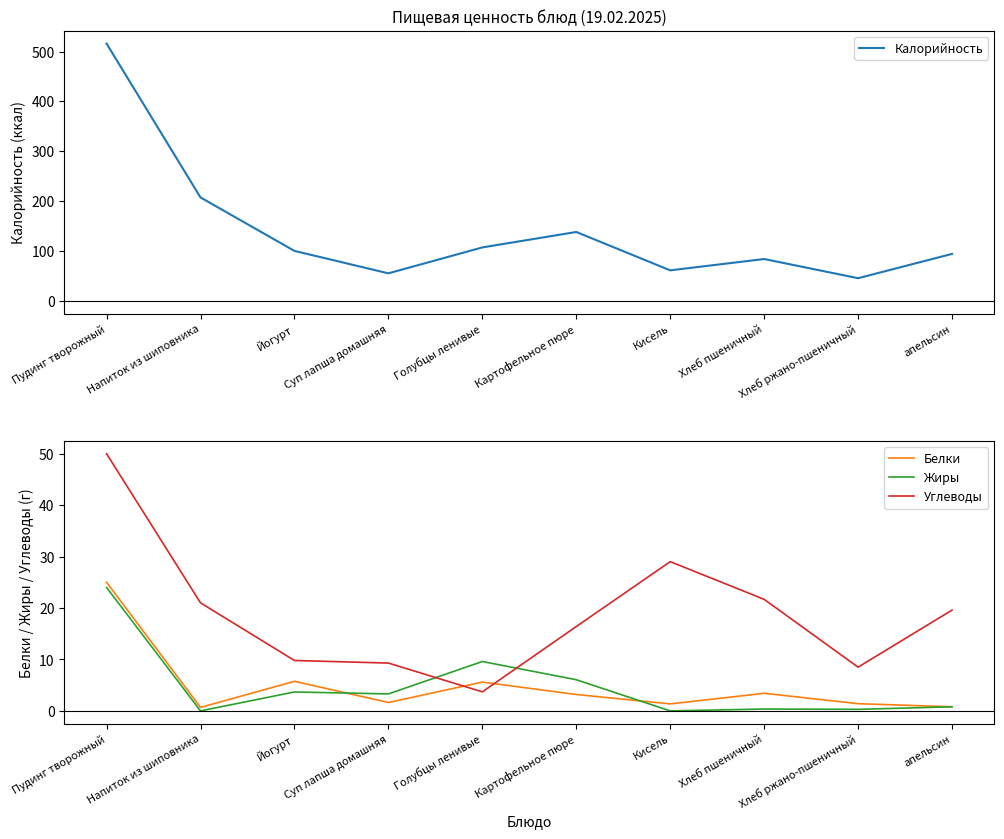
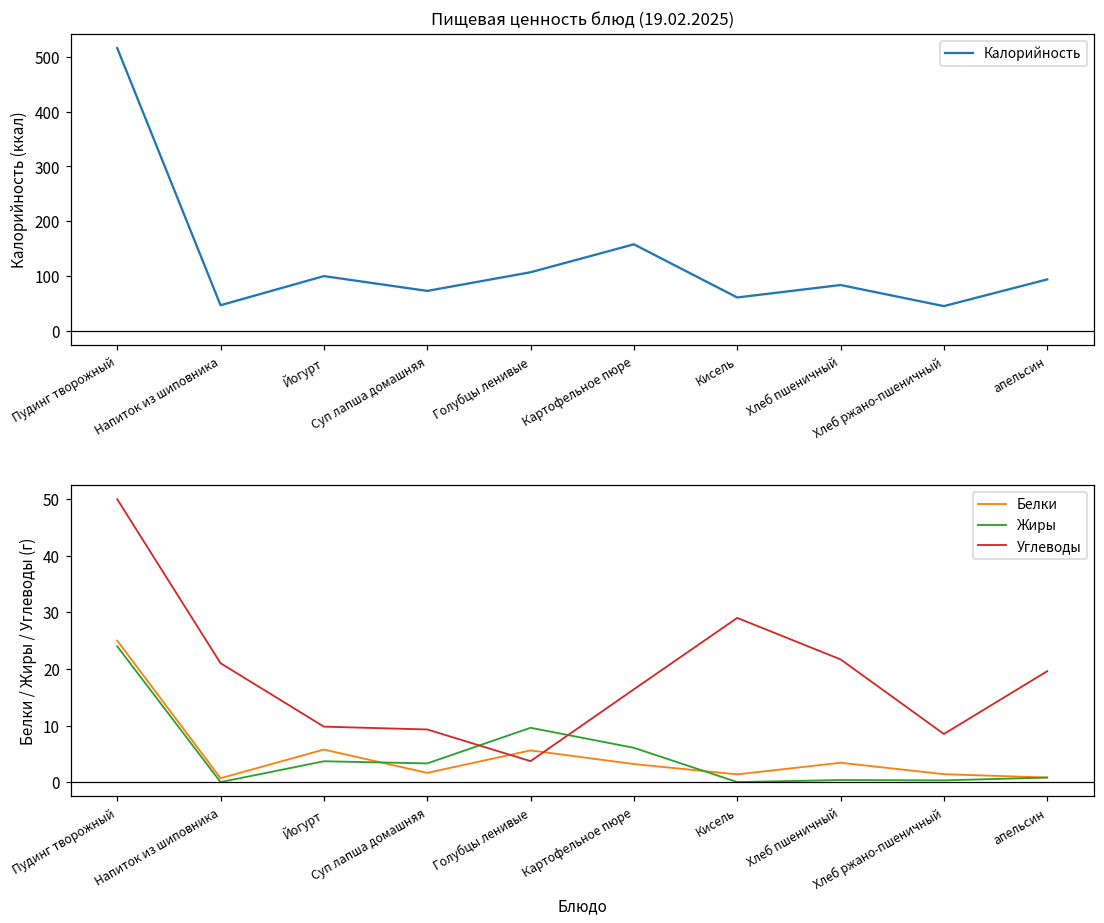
Пищевая ценность блюд (19.02.2025), Напиток из шиповника: 210 -> 50
Пищевая ценность блюд (19.02.2025), Суп лапша домашняя: 60 -> 70
Пищевая ценность блюд (19.02.2025), Картофельное пюре: 140 -> 160
